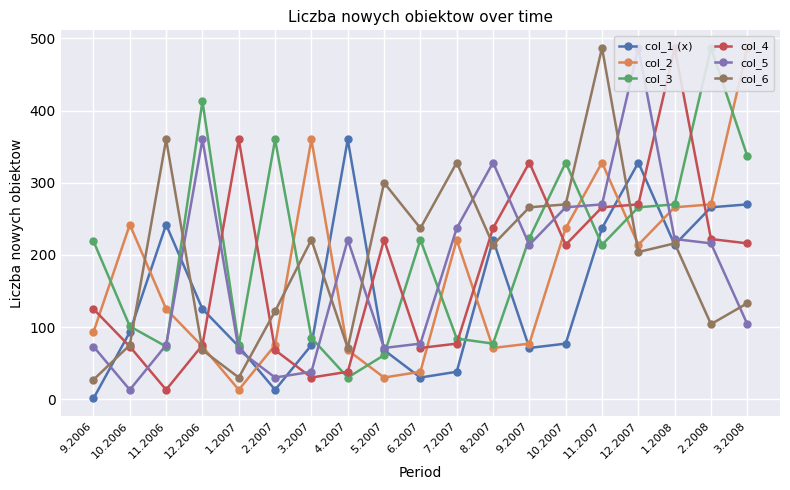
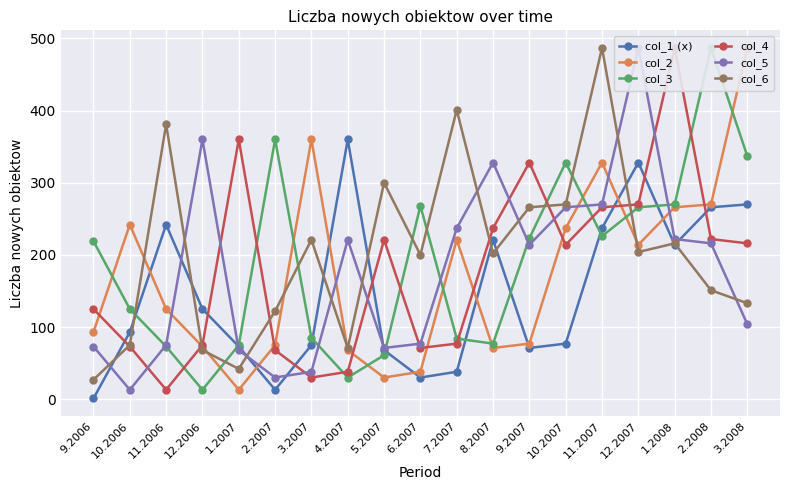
col_3, 10.2006: 100 -> 130
col_6, 11.2006: 360 -> 380
col_3, 12.2006: 410 -> 10
col_6, 1.2007: 30 -> 40
col_3, 6.2007: 220 -> 270
col_6, 6.2007: 240 -> 200
col_6, 7.2007: 330 -> 400
col_6, 8.2007: 210 -> 200
col_3, 11.2007: 210 -> 230
col_6, 2.2008: 100 -> 150
